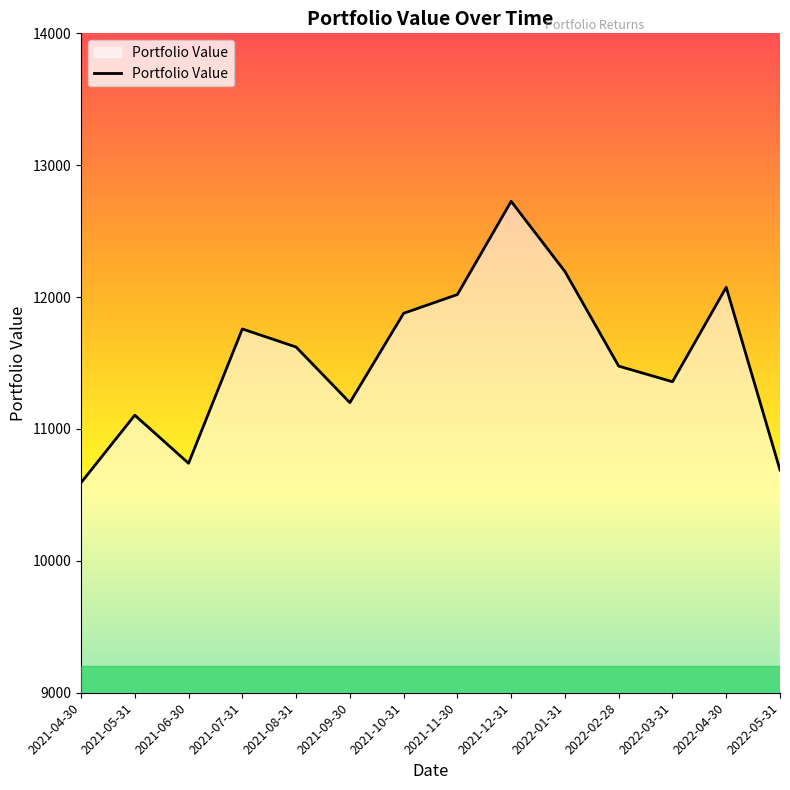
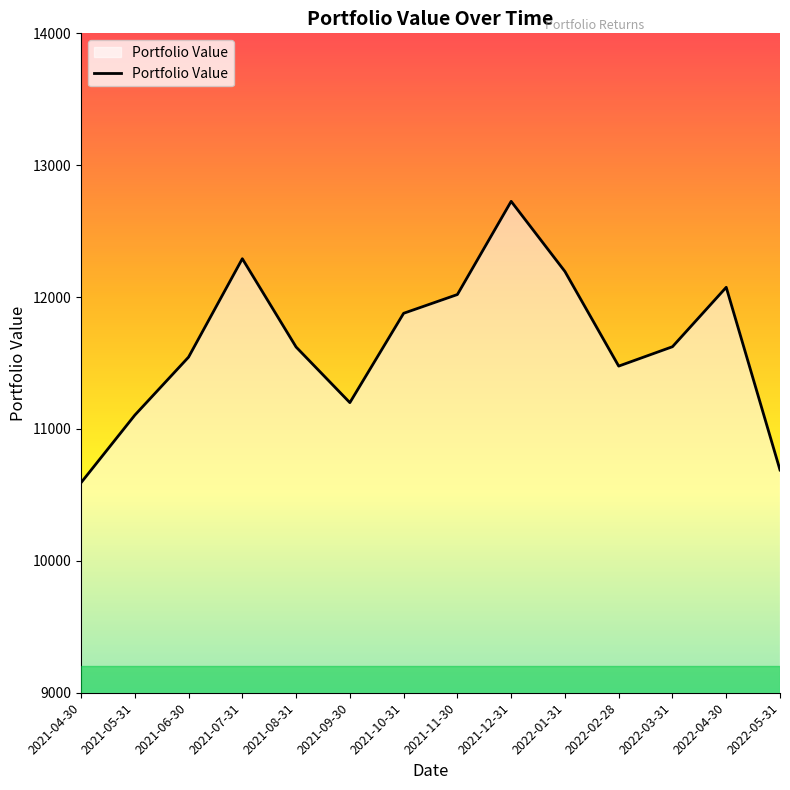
2021-06-30: 10740 -> 11540
2021-07-31: 11760 -> 12290
2022-03-31: 11360 -> 11620
